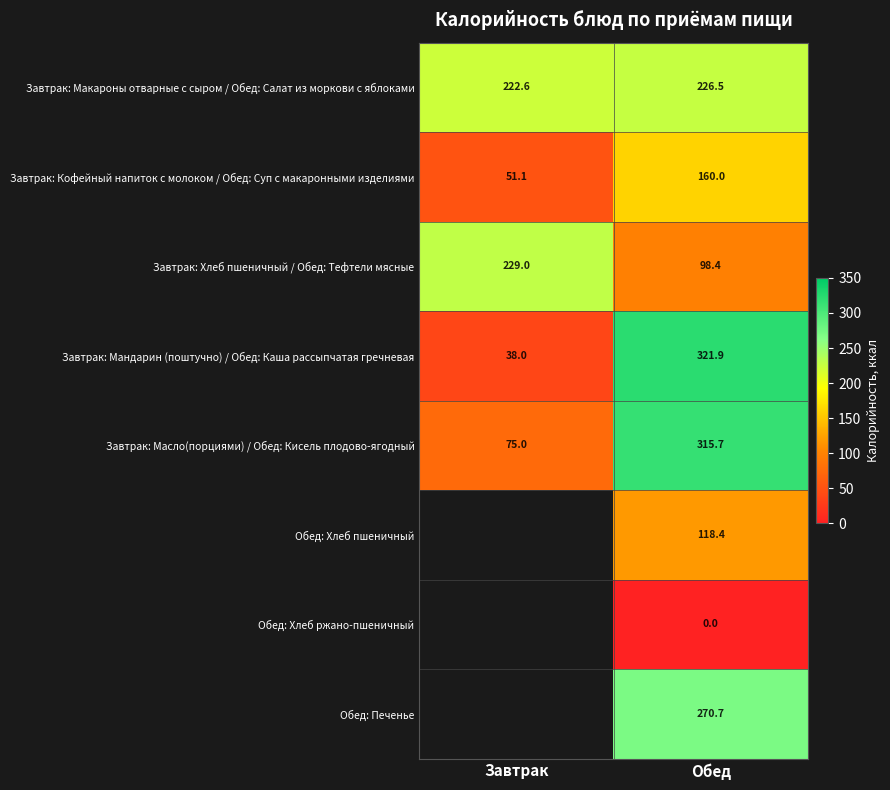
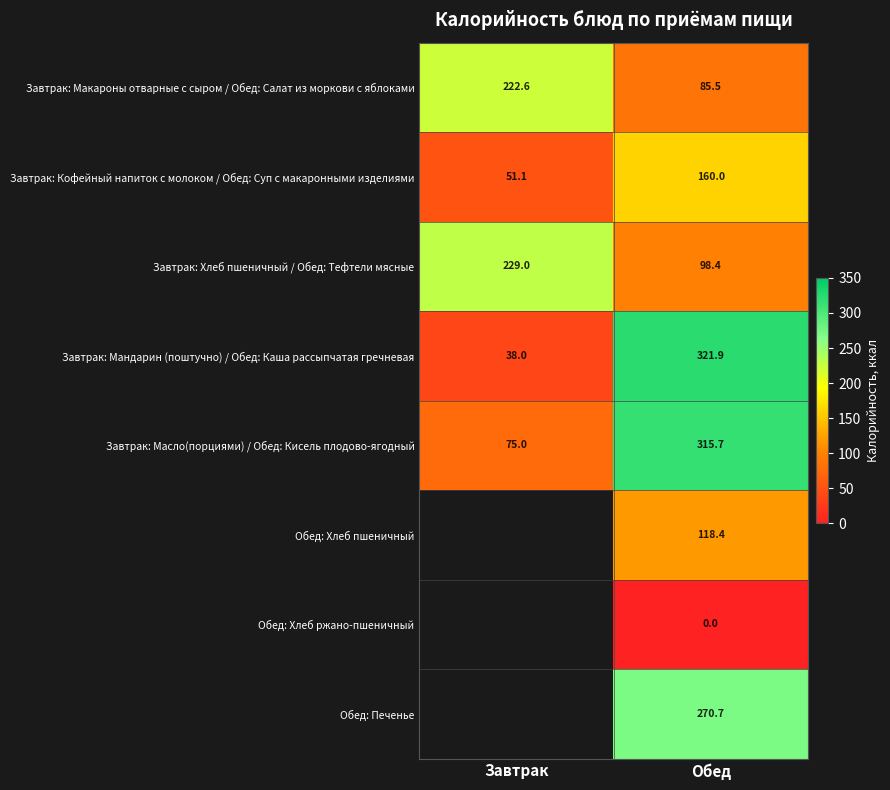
Завтрак: Макароны отварные с сыром / Обед: Салат из моркови с яблоками, Обед: 226.5 -> 85.5
